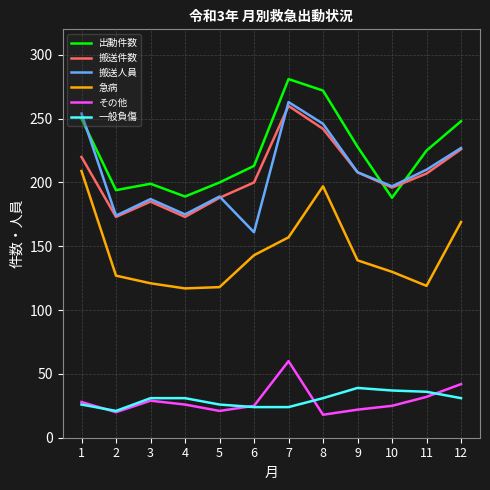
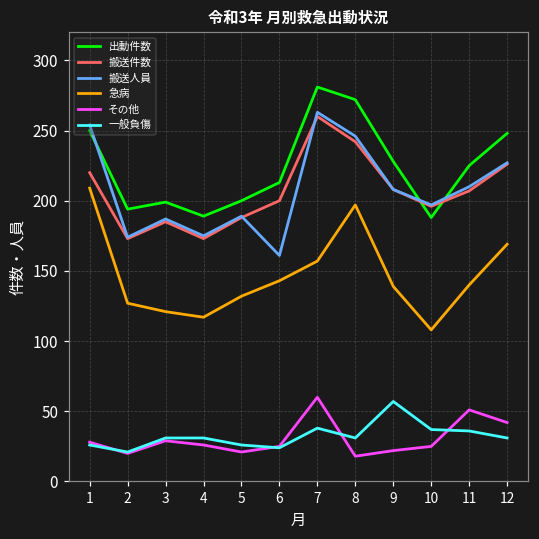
急病, 5: 118 -> 132
一般負傷, 7: 24 -> 38
一般負傷, 9: 39 -> 57
急病, 10: 130 -> 108
急病, 11: 119 -> 140
その他, 11: 32 -> 51
